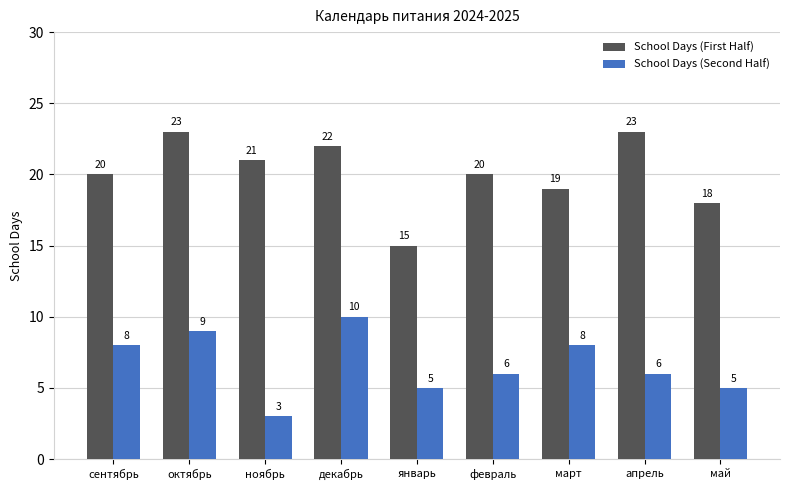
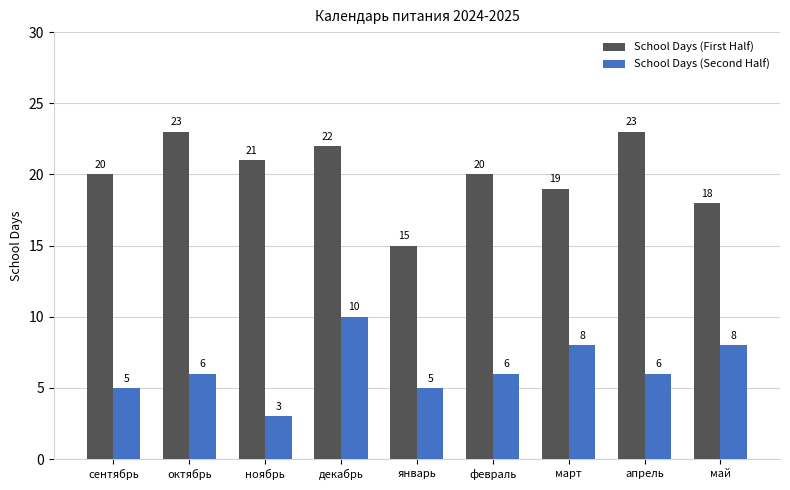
School Days (Second Half), сентябрь: 8 -> 5
School Days (Second Half), октябрь: 9 -> 6
School Days (Second Half), май: 5 -> 8
